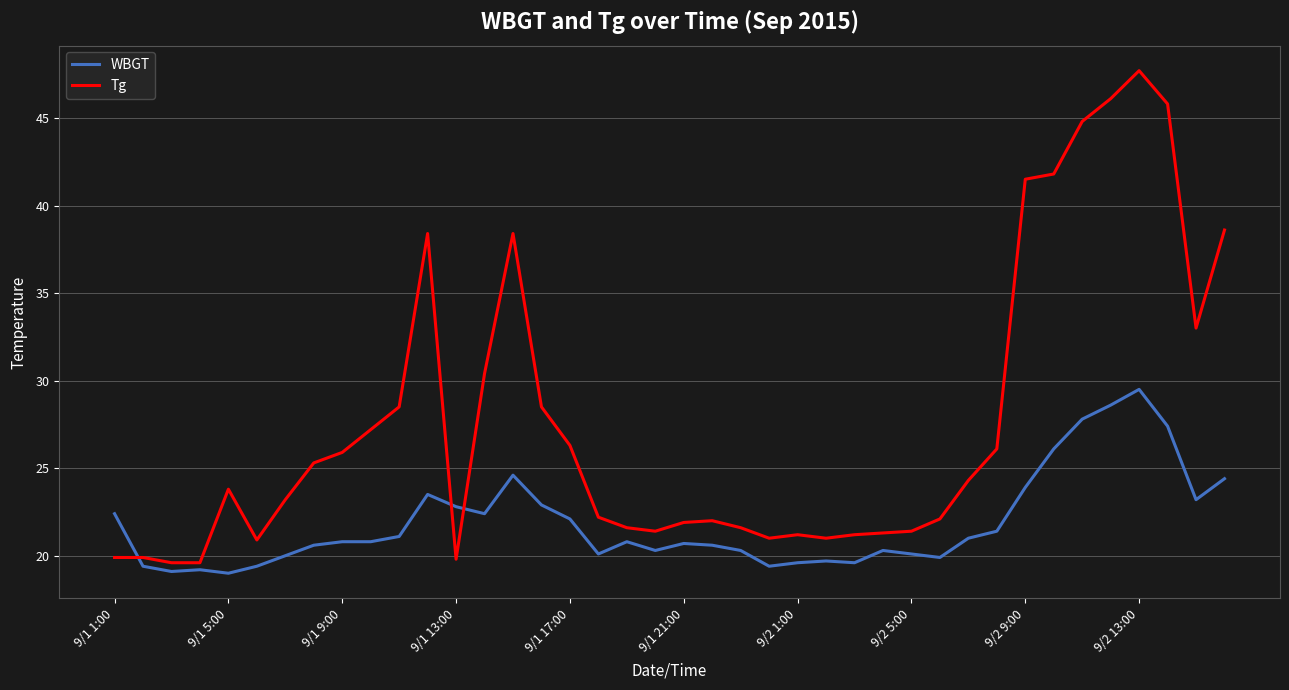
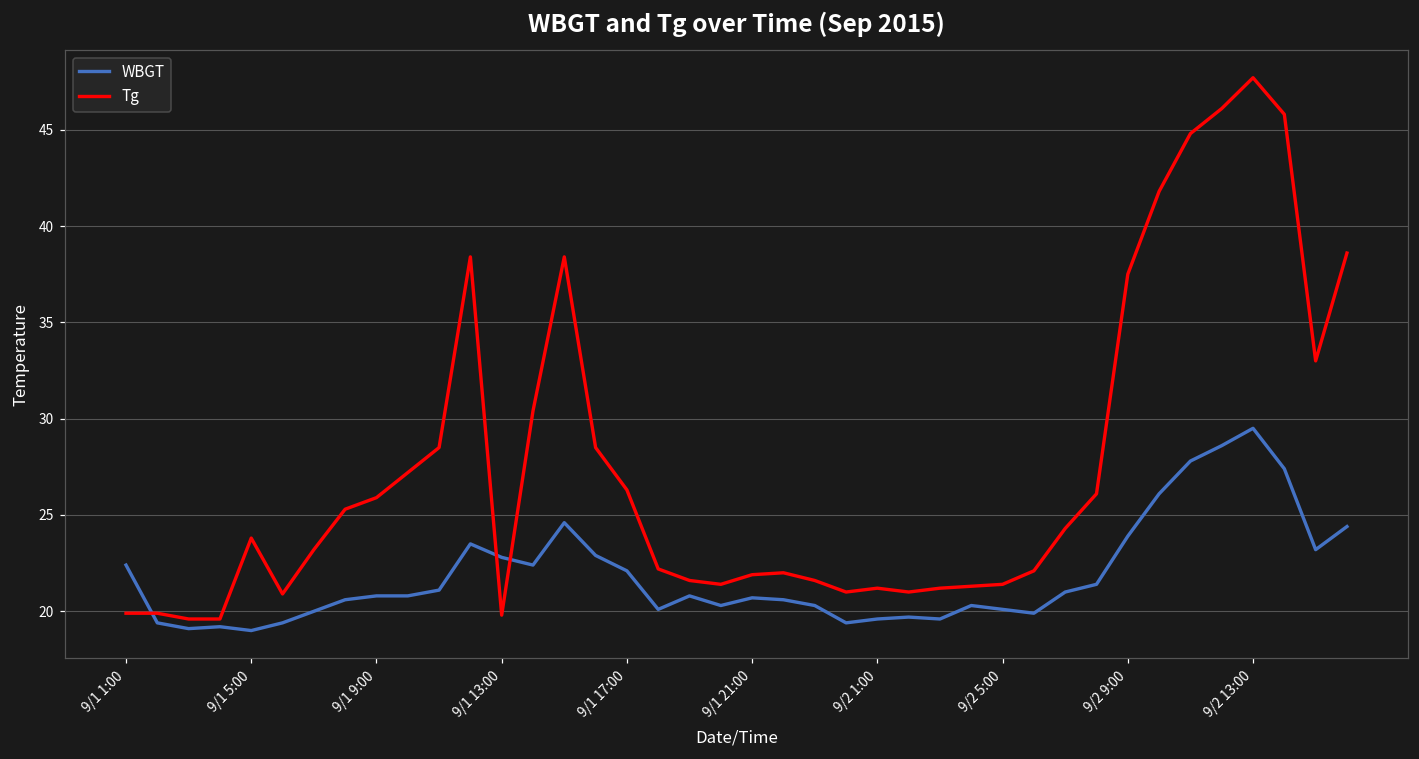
Tg, 9/2 9:00: 41.5 -> 37.5
